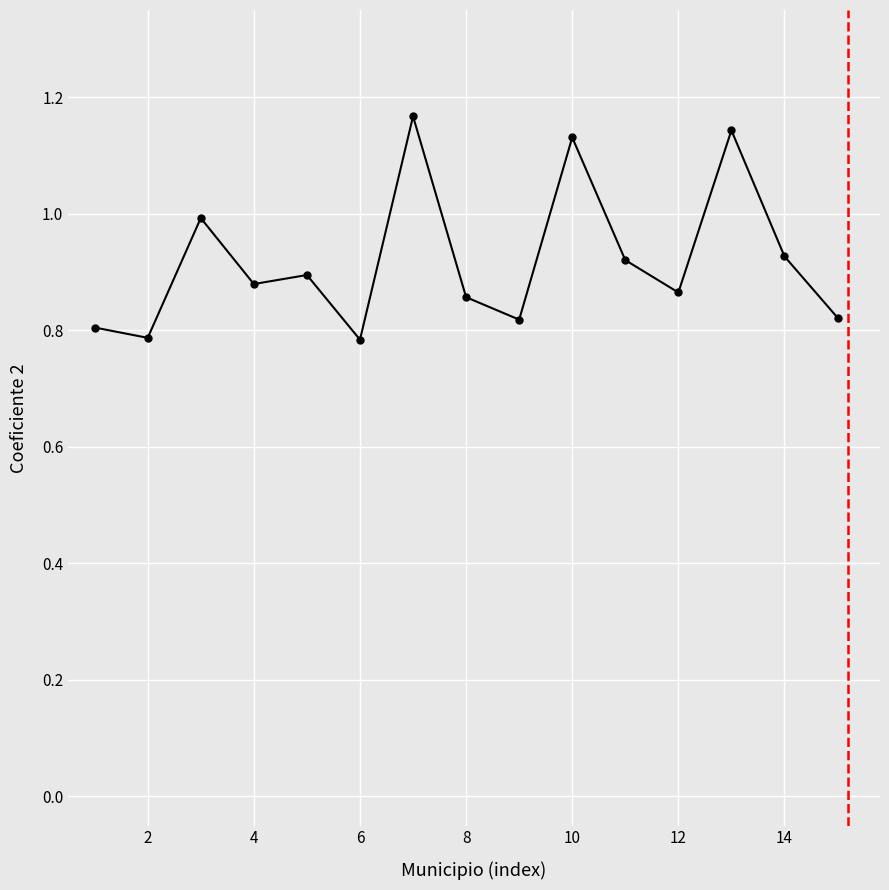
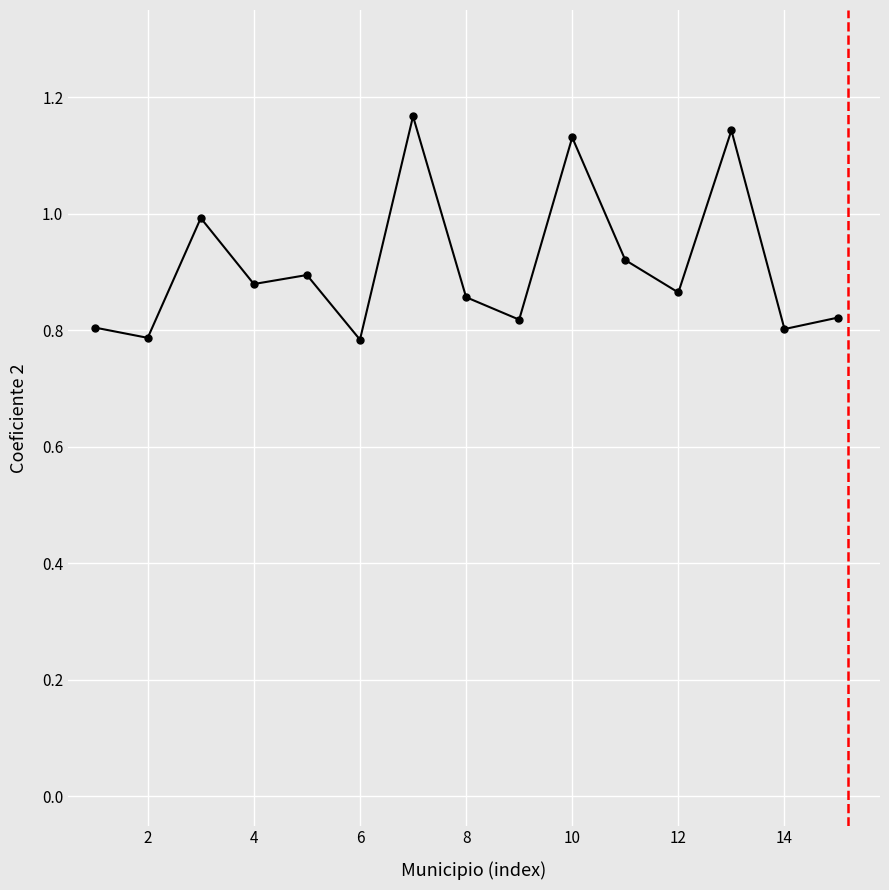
14: 0.93 -> 0.80
